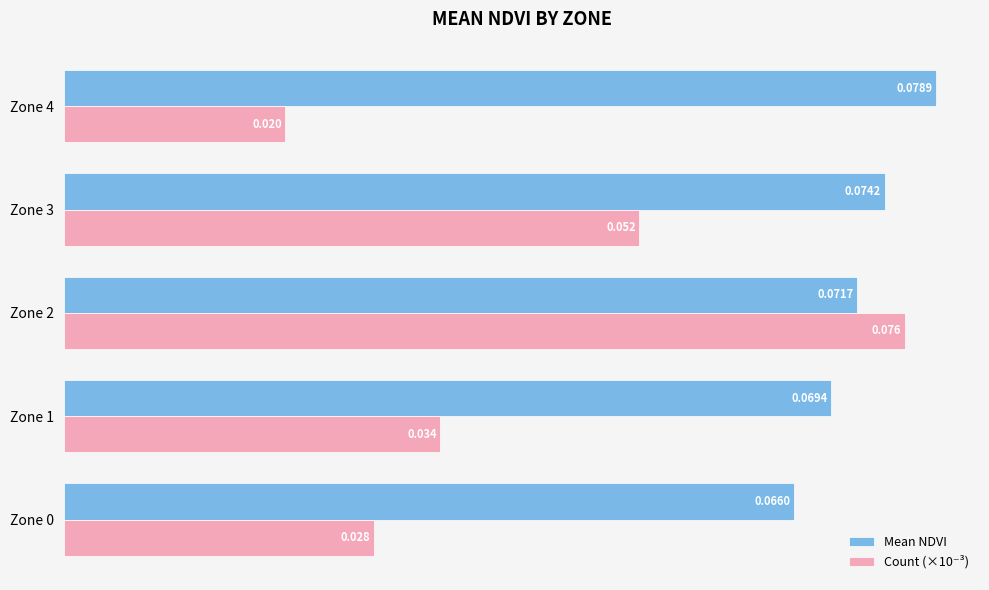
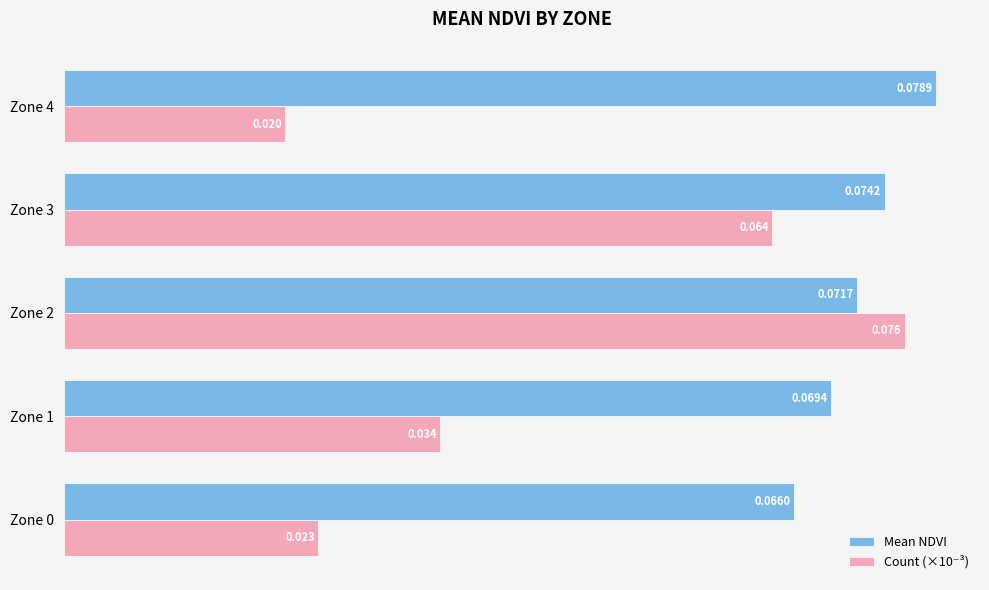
Count (×10⁻³), Zone 3: 0.052 -> 0.064
Count (×10⁻³), Zone 0: 0.028 -> 0.023
